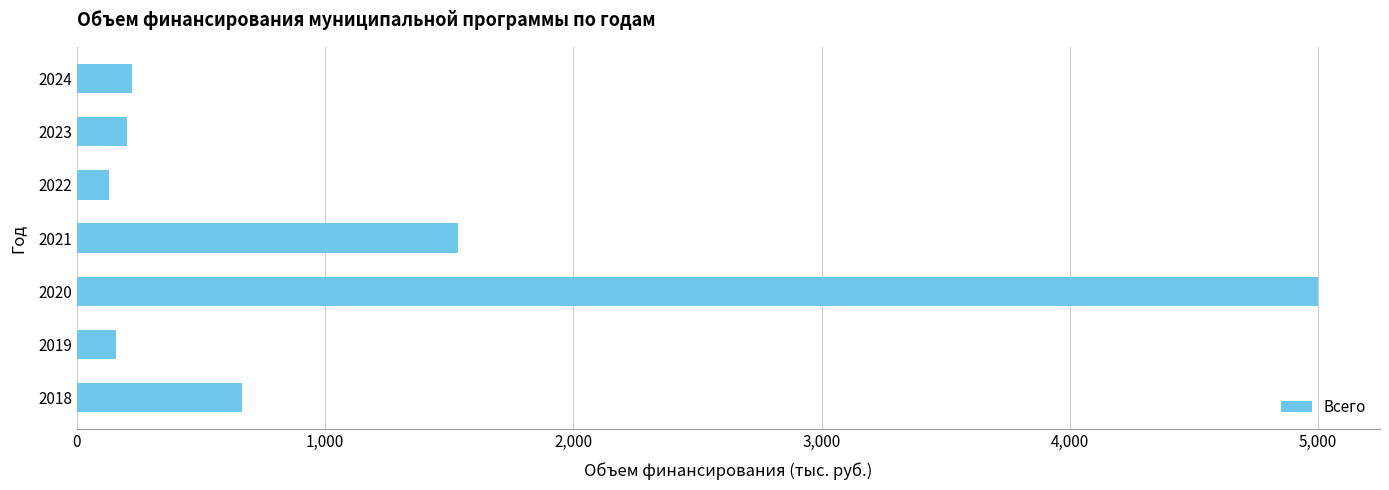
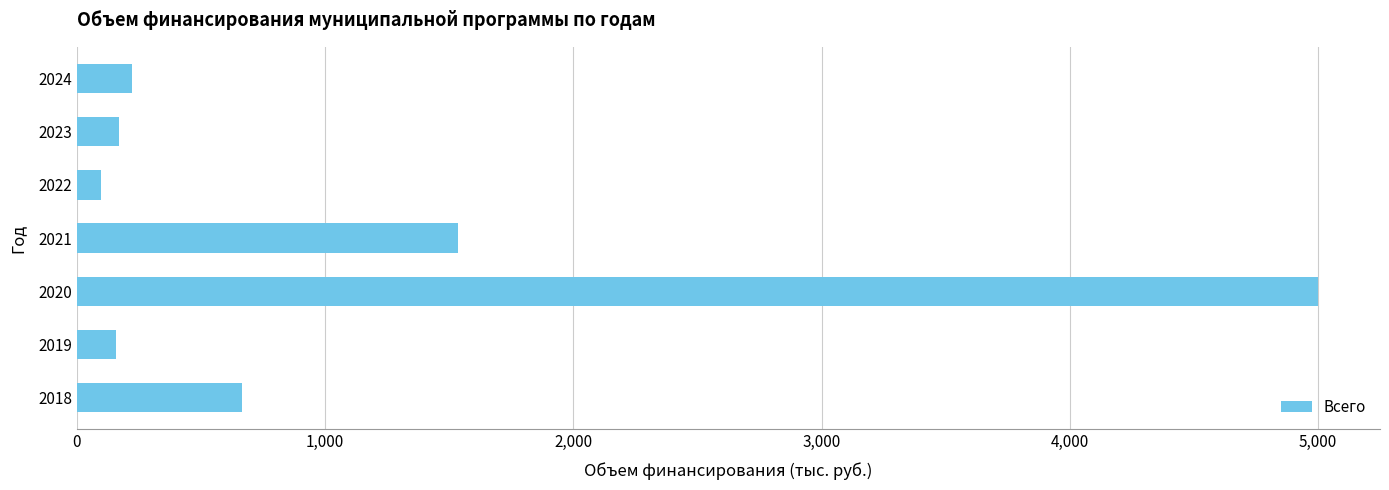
2023: 200 -> 170
2022: 130 -> 100
